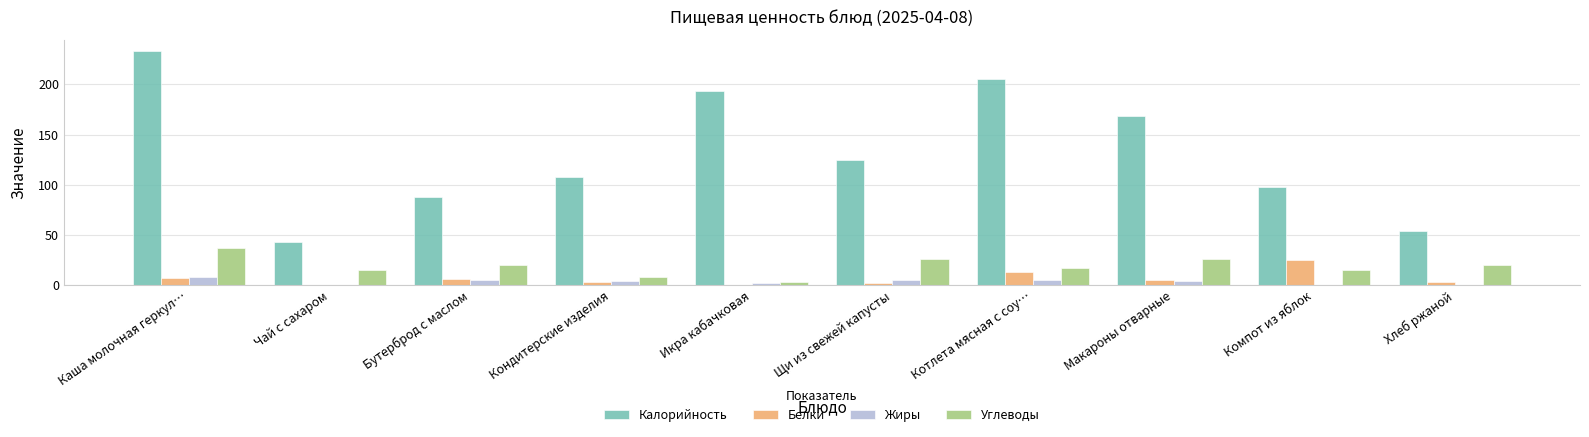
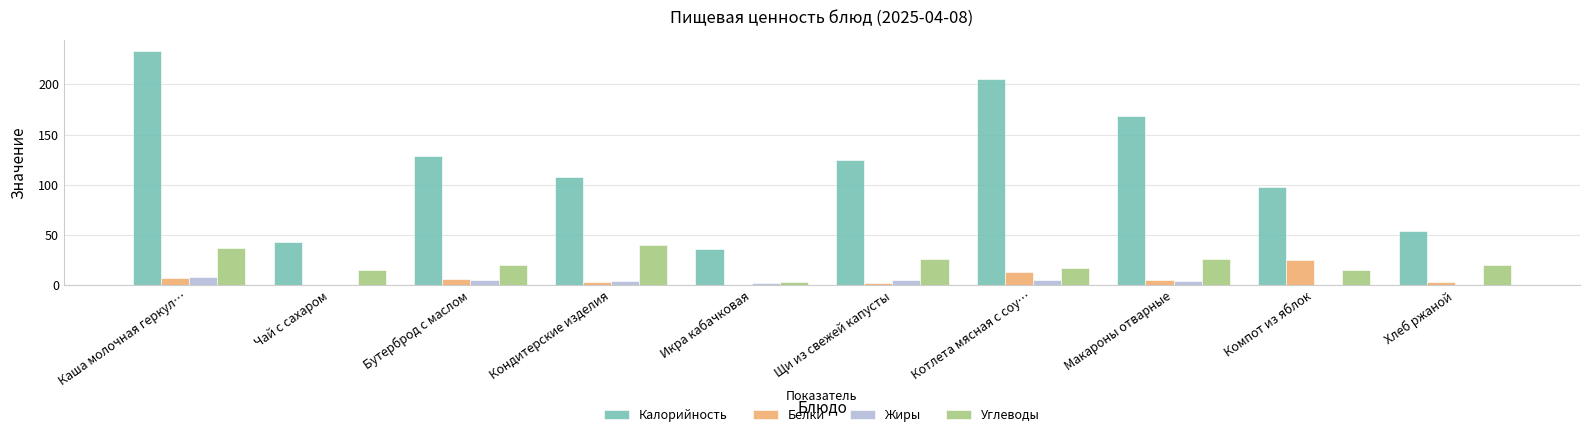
Калорийность, Бутерброд с маслом: 88 -> 129
Углеводы, Кондитерские изделия: 8 -> 41
Калорийность, Икра кабачковая: 193 -> 37
